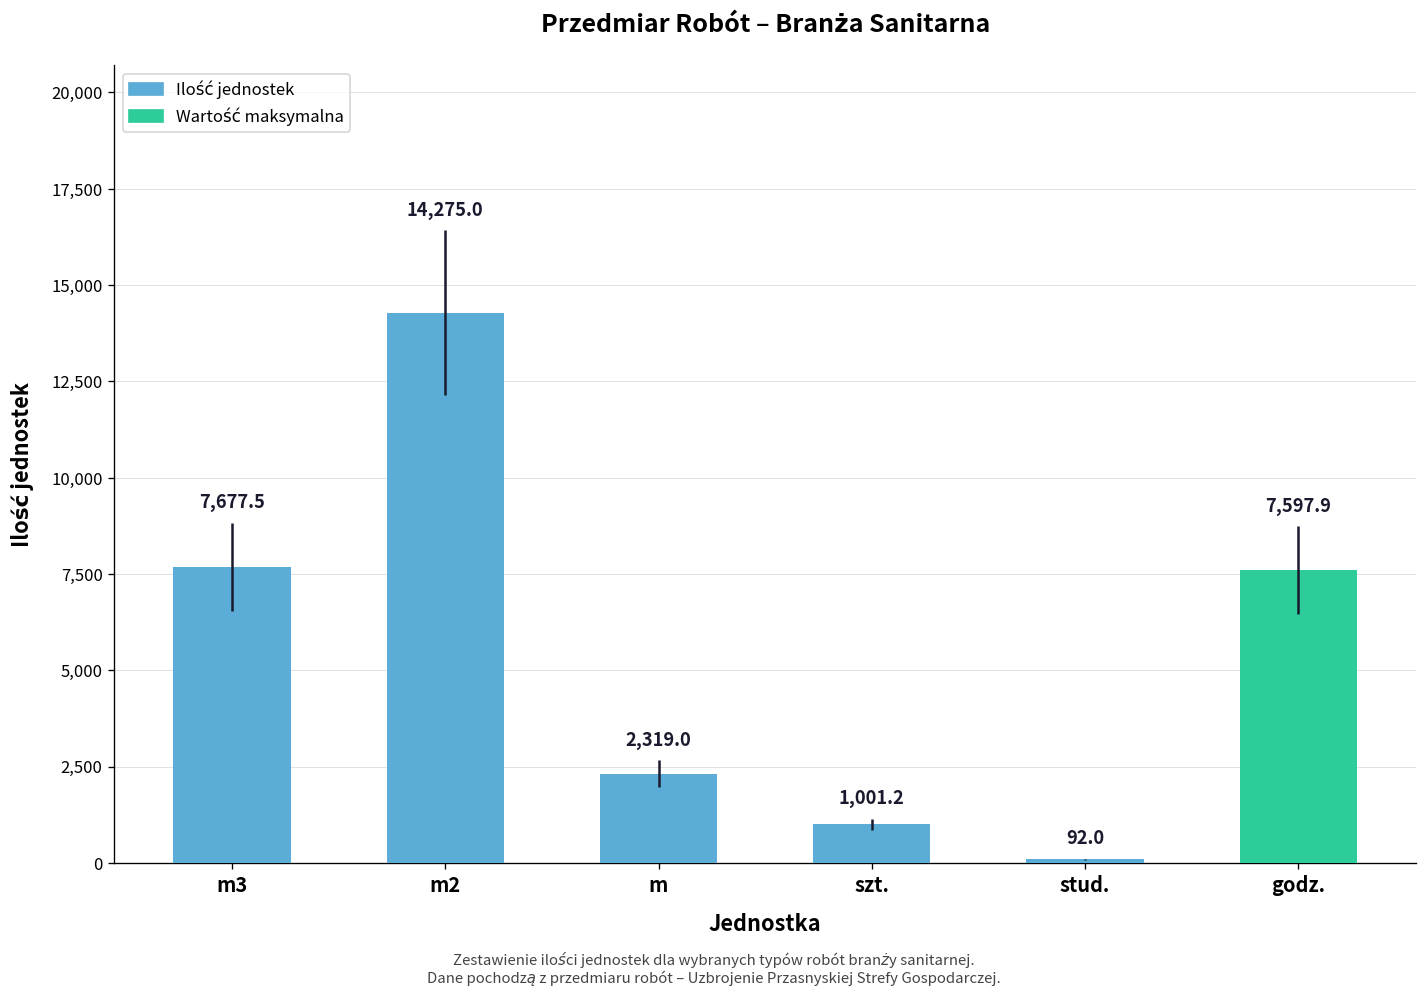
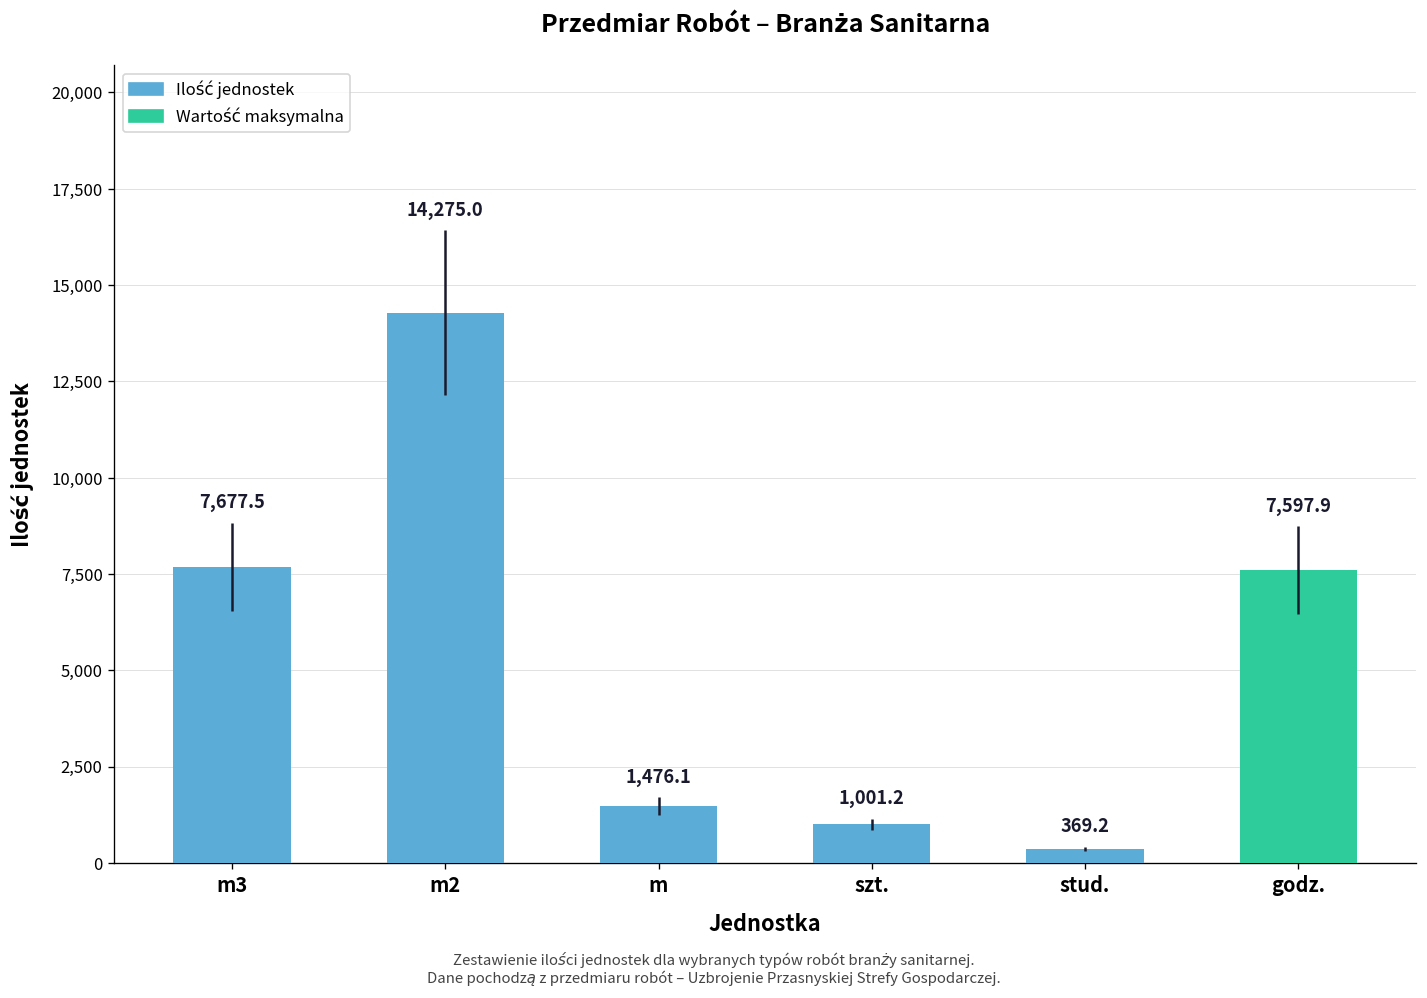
m: 2,319.0 -> 1,476.1
stud.: 92.0 -> 369.2
